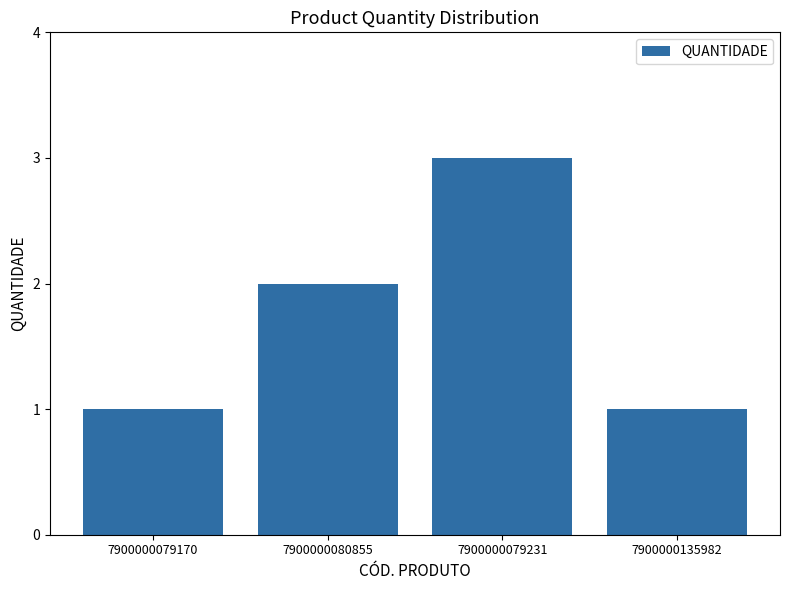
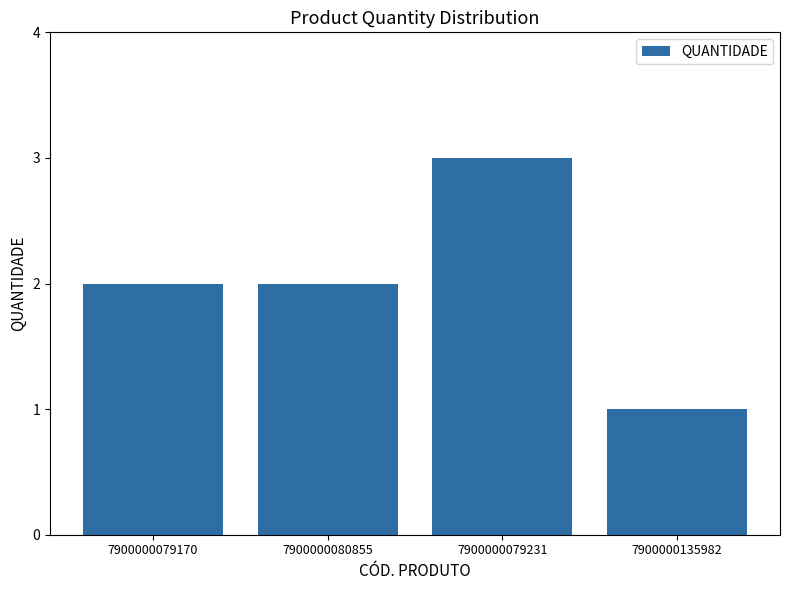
7900000079170: 1 -> 2
